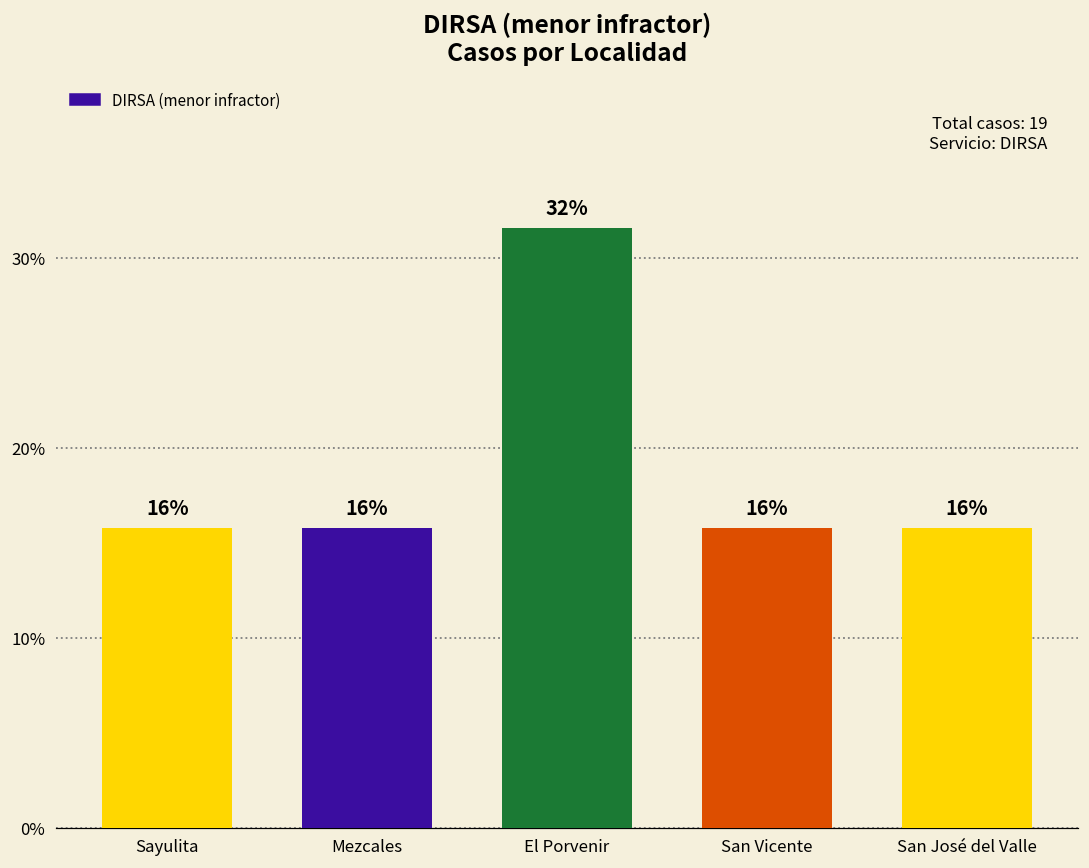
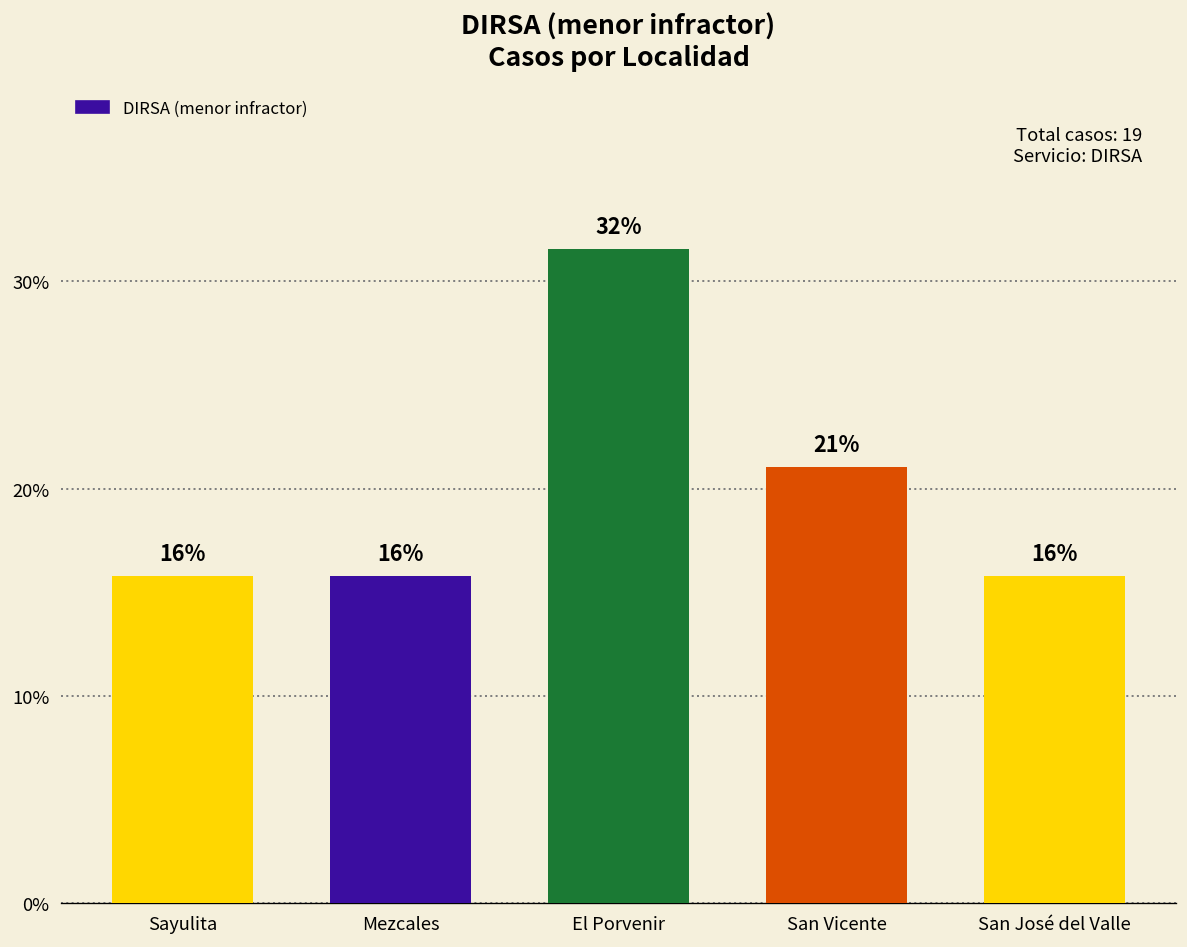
San Vicente: 16% -> 21%
